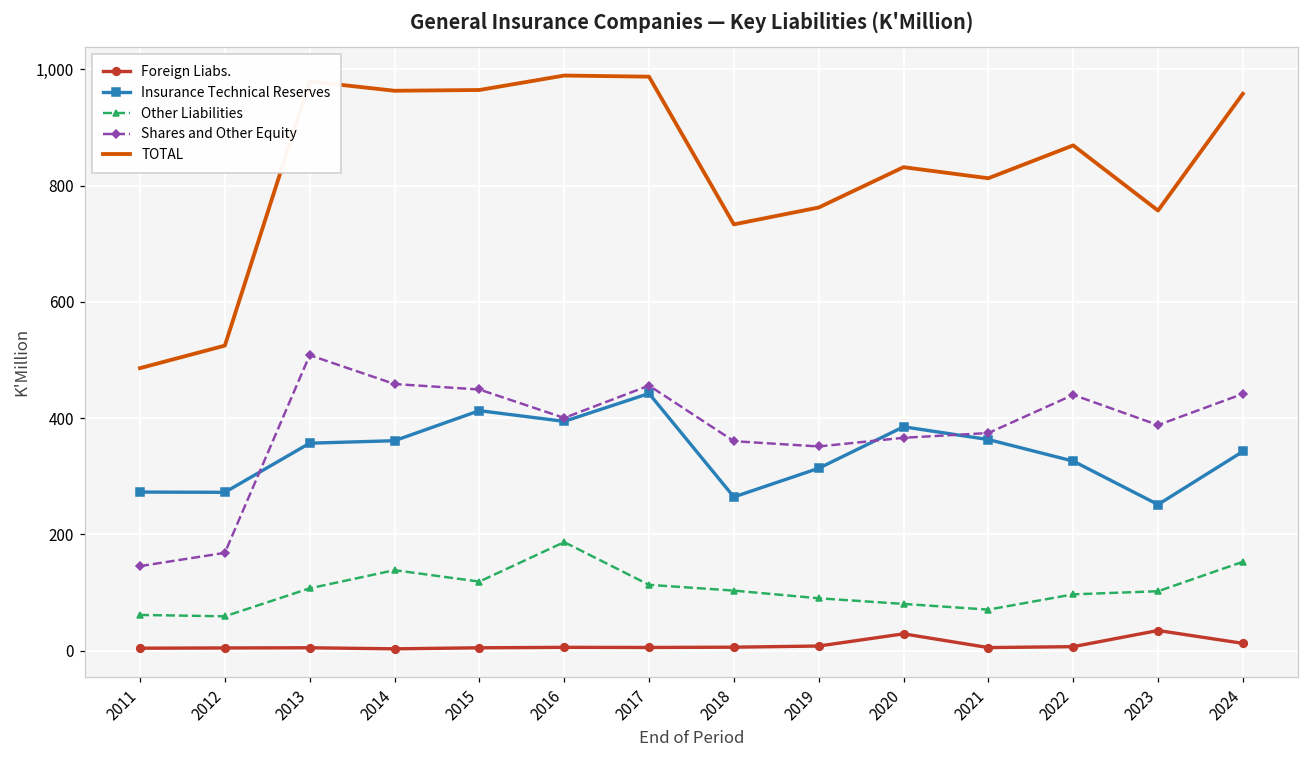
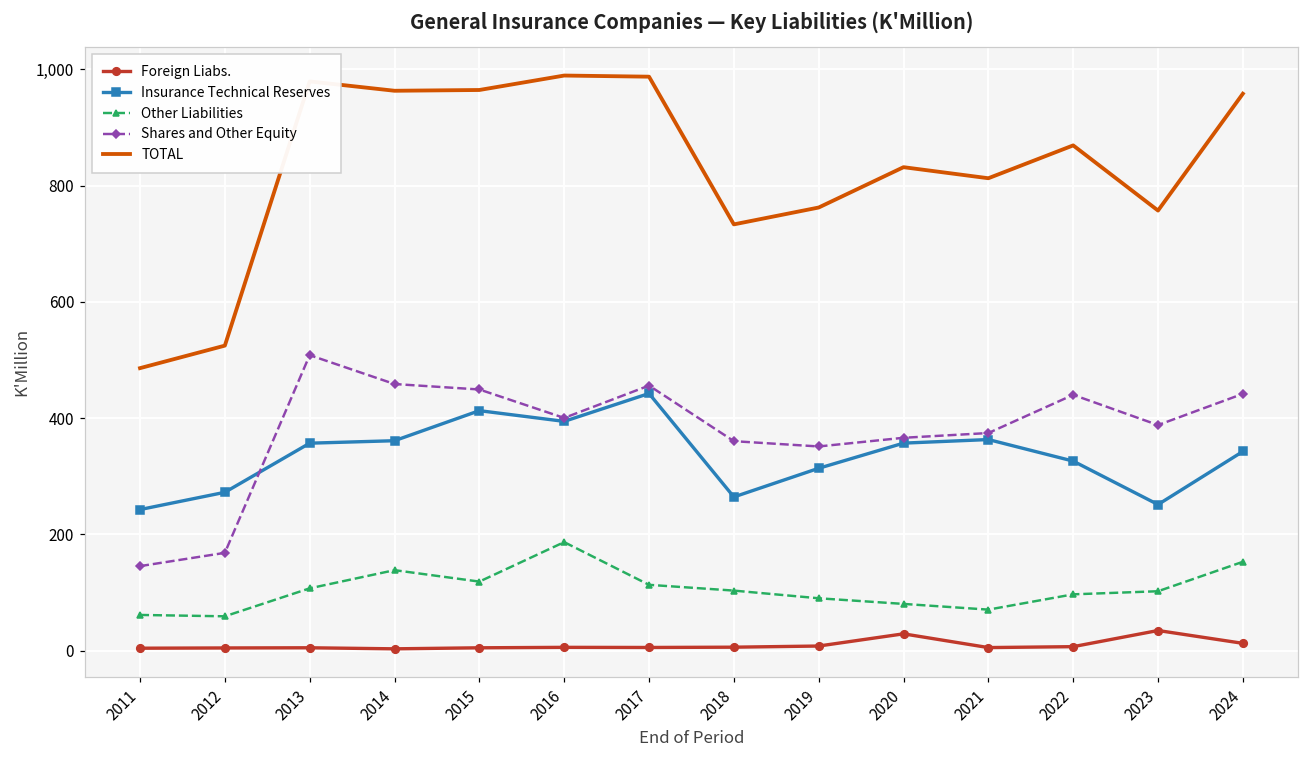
Insurance Technical Reserves, 2011: 270 -> 240
Insurance Technical Reserves, 2020: 390 -> 360
